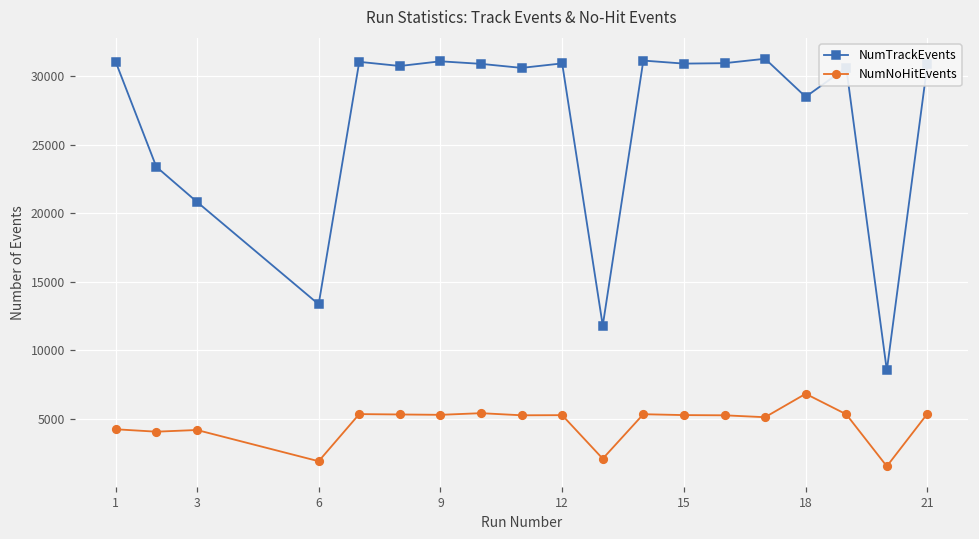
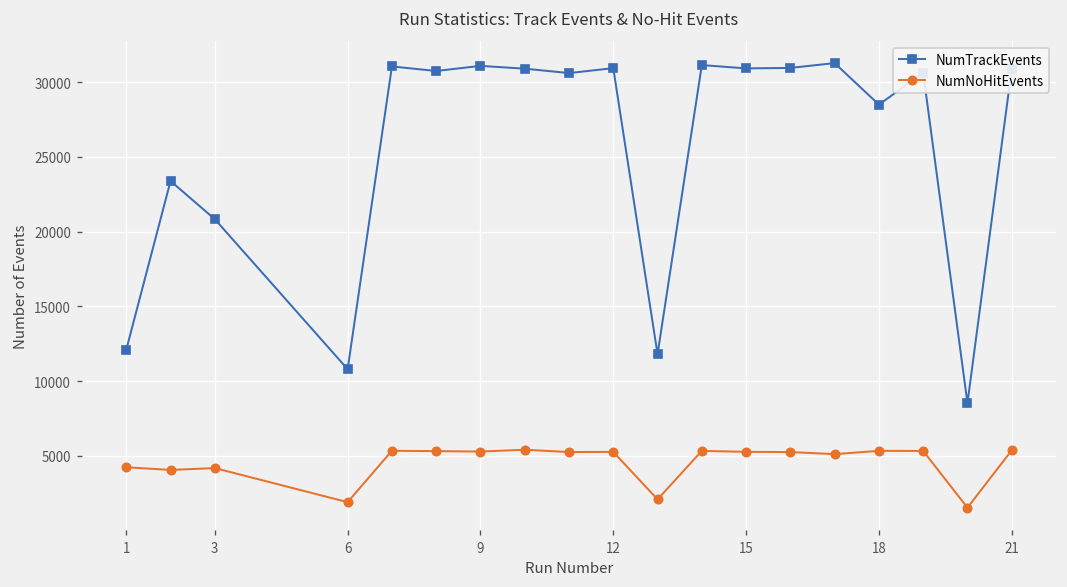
NumTrackEvents, 1: 31000 -> 12100
NumTrackEvents, 6: 13400 -> 10800
NumNoHitEvents, 18: 6800 -> 5300
